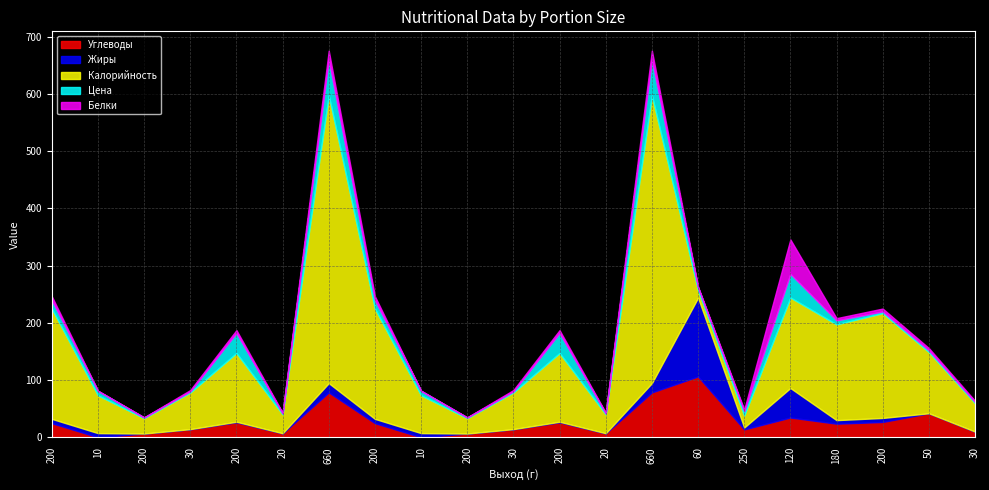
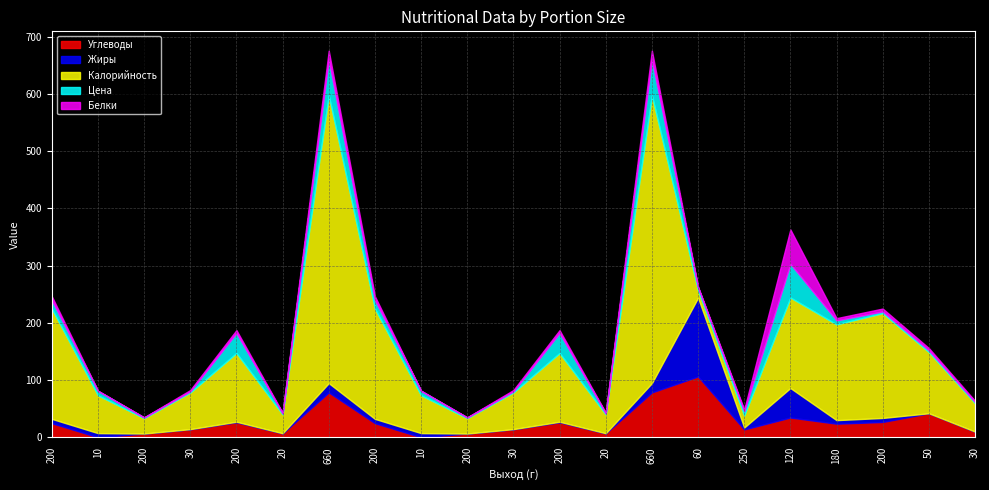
Цена, 120: 40 -> 60
